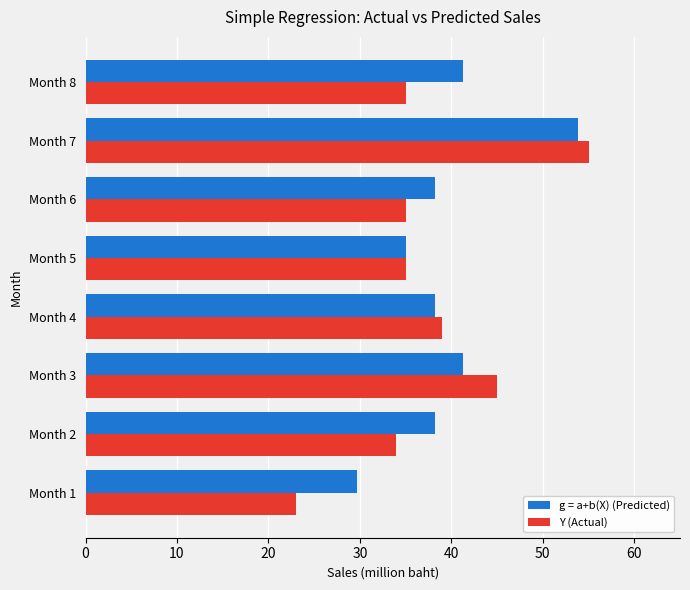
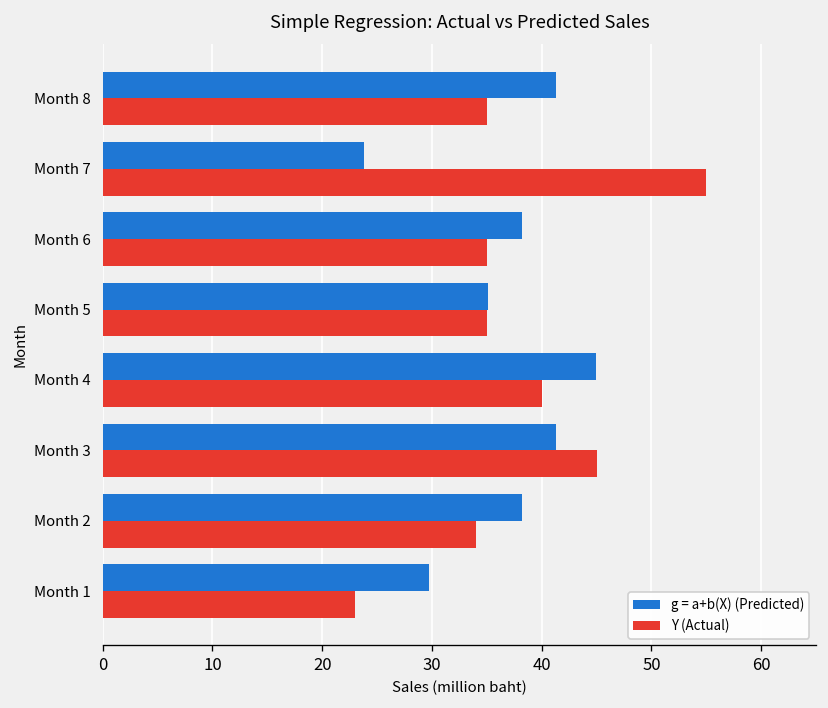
g = a+b(X) (Predicted), Month 7: 54 -> 24
g = a+b(X) (Predicted), Month 4: 38 -> 45
Y (Actual), Month 4: 39 -> 40
